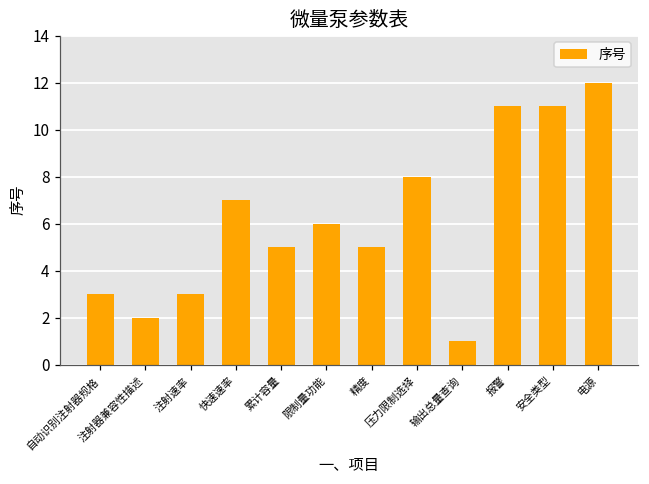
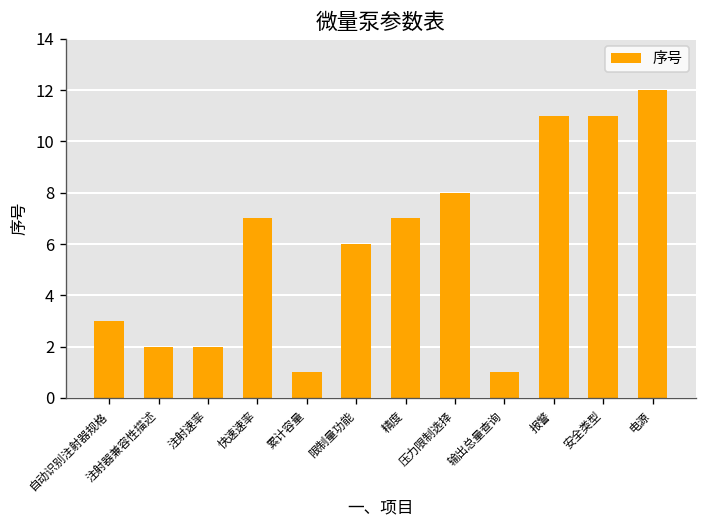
注射速率: 3 -> 2
累计容量: 5 -> 1
精度: 5 -> 7
